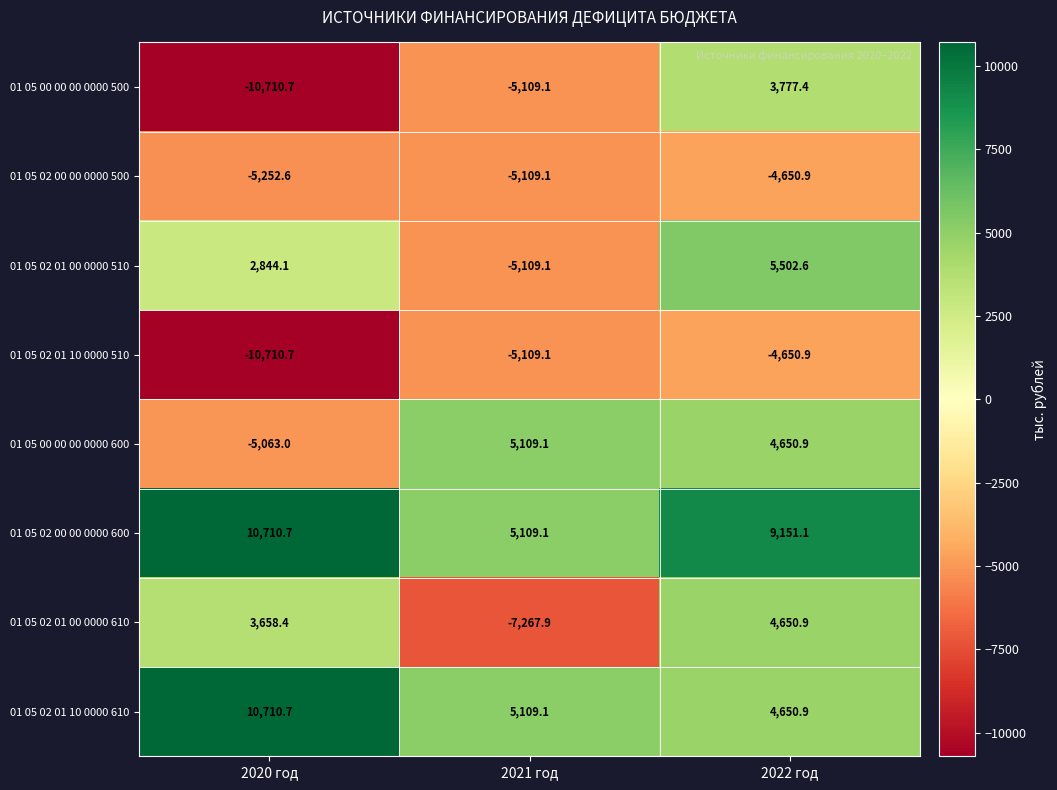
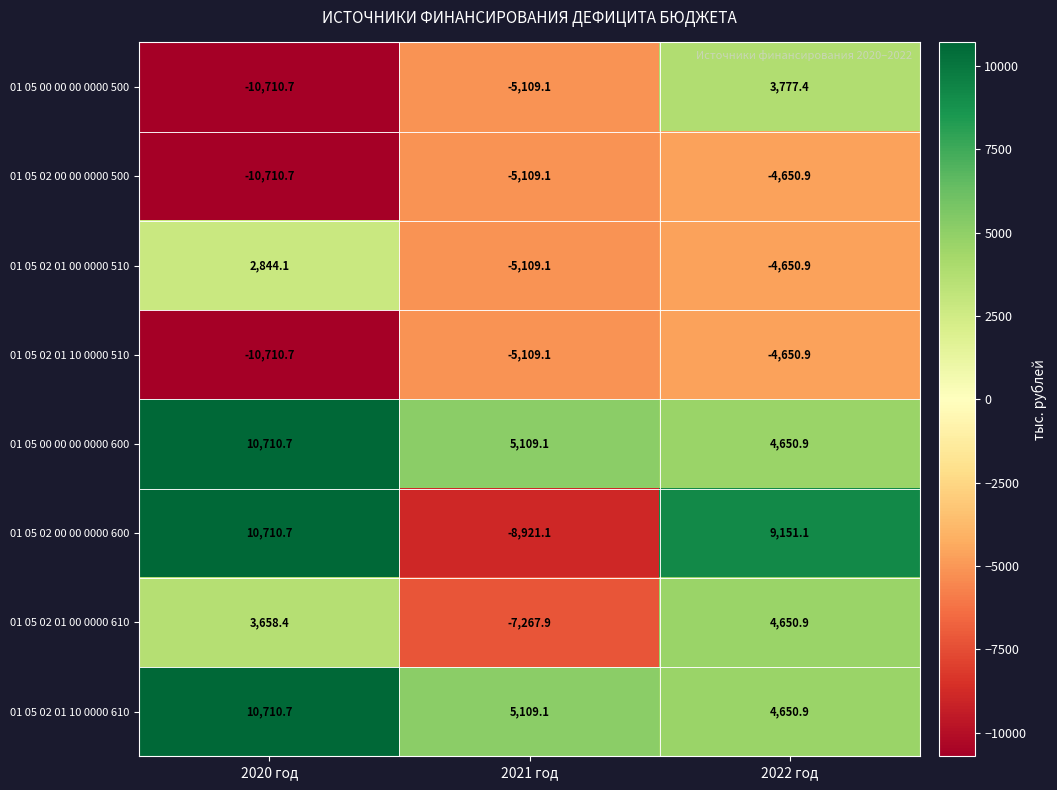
01 05 02 00 00 0000 500, 2020 год: -5,252.6 -> -10,710.7
01 05 02 01 00 0000 510, 2022 год: 5,502.6 -> -4,650.9
01 05 00 00 00 0000 600, 2020 год: -5,063.0 -> 10,710.7
01 05 02 00 00 0000 600, 2021 год: 5,109.1 -> -8,921.1
